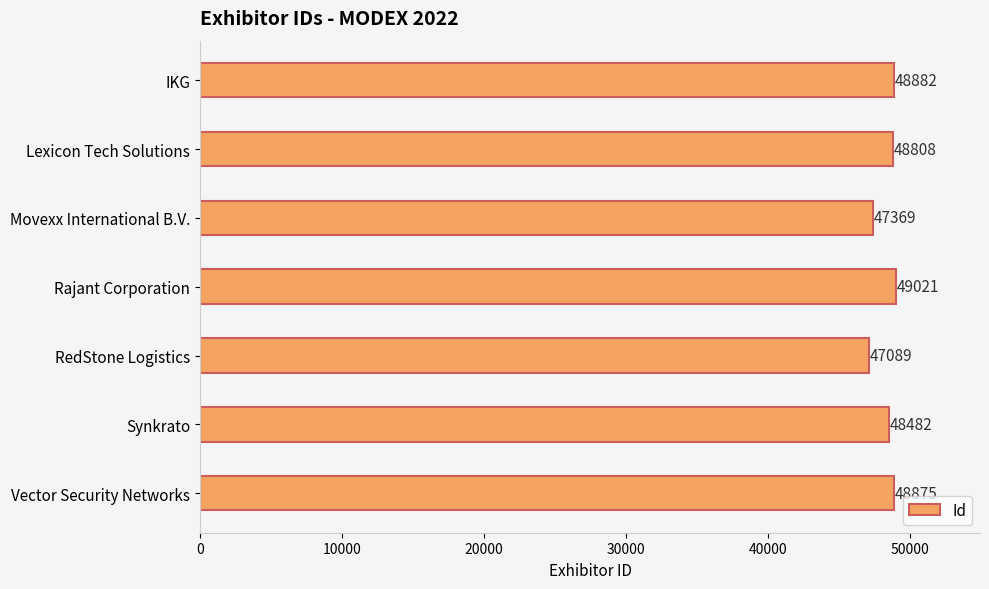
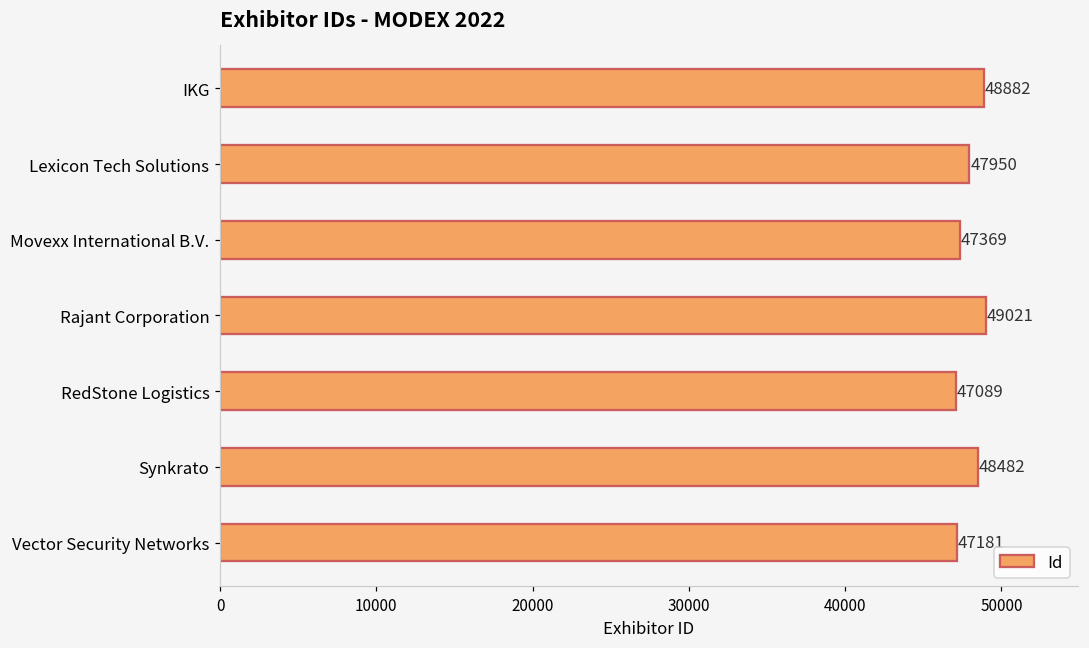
Lexicon Tech Solutions: 48808 -> 47950
Vector Security Networks: 48875 -> 47181
